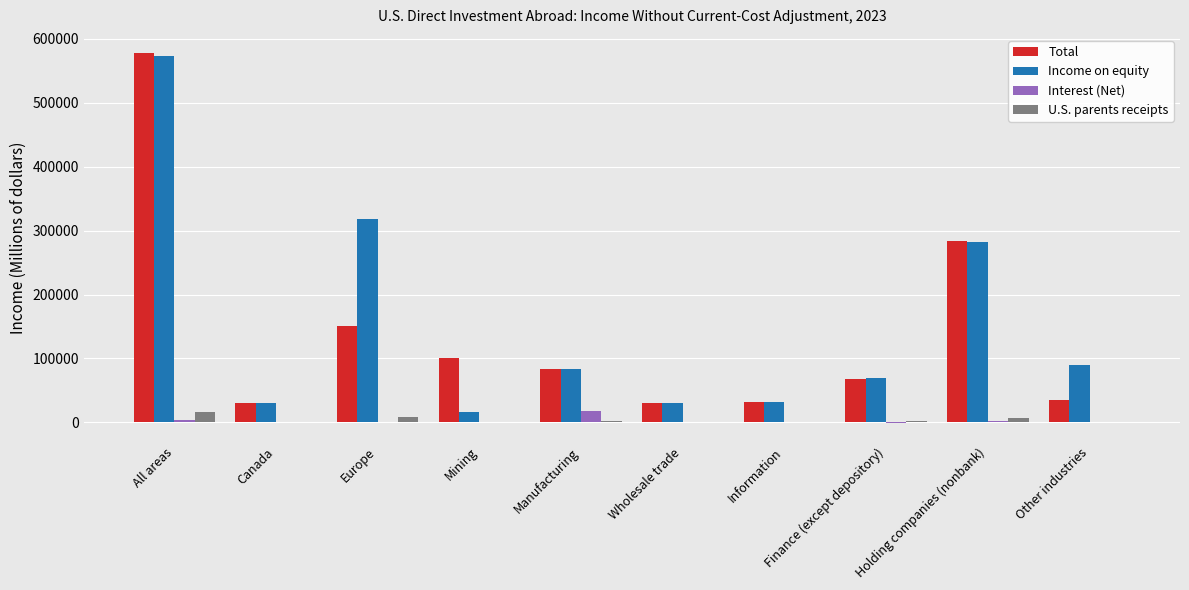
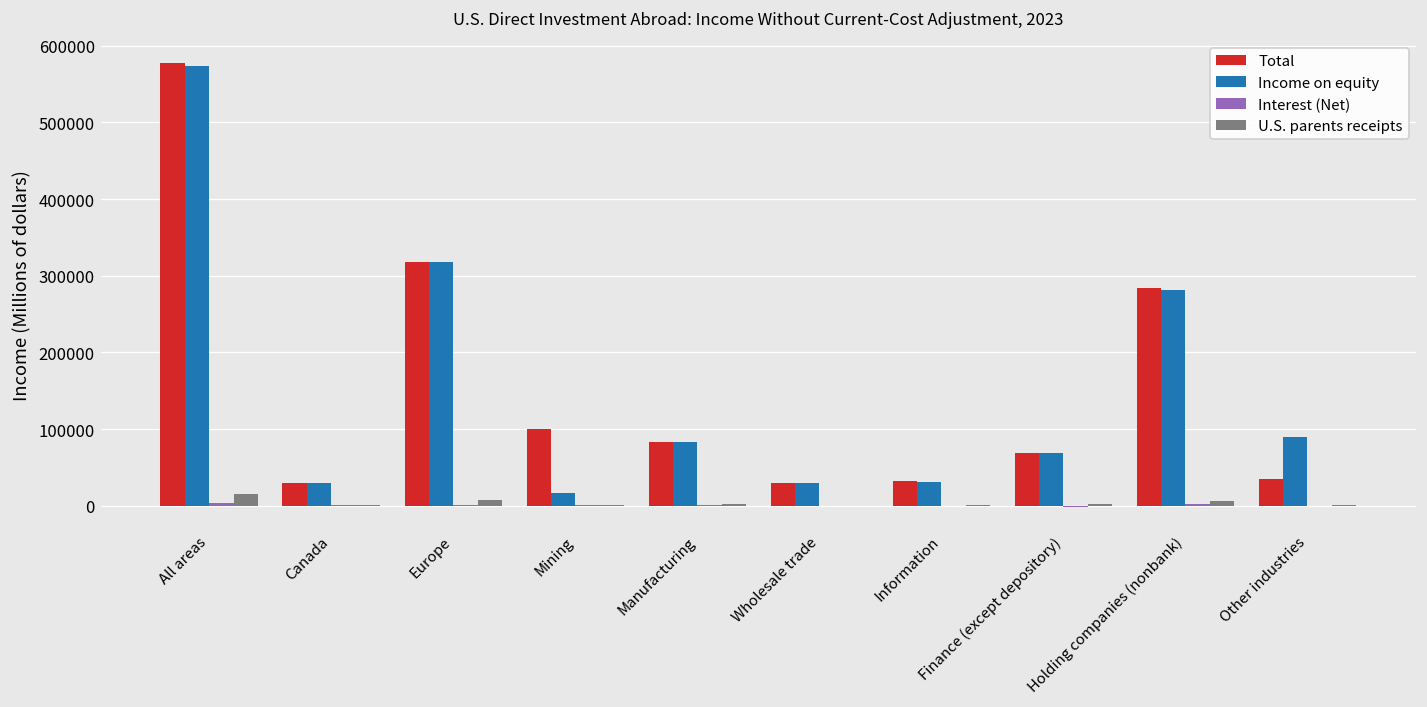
Total, Europe: 150000 -> 320000
Interest (Net), Manufacturing: 20000 -> 0
